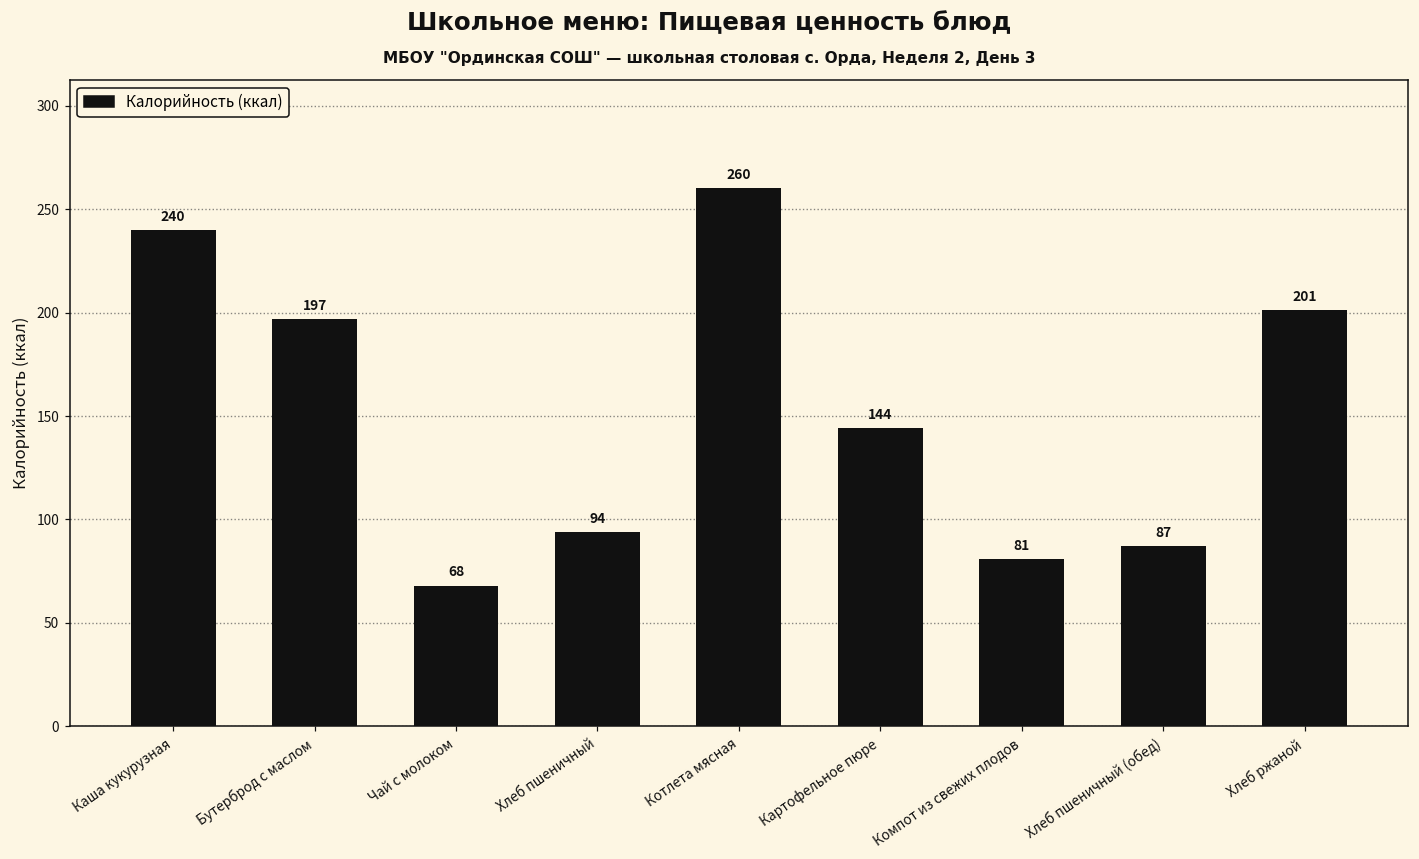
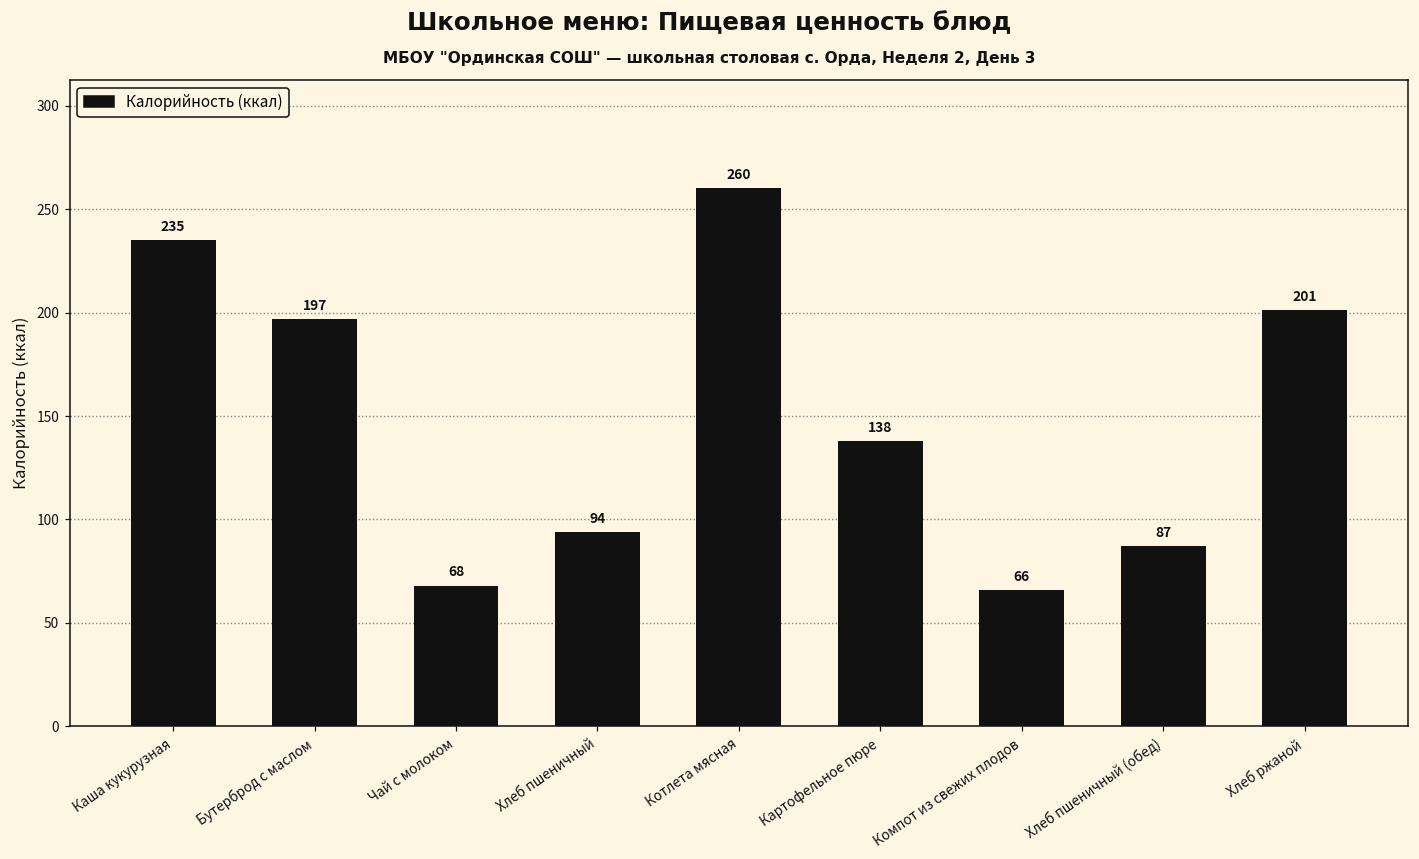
Каша кукурузная: 240 -> 235
Картофельное пюре: 144 -> 138
Компот из свежих плодов: 81 -> 66
